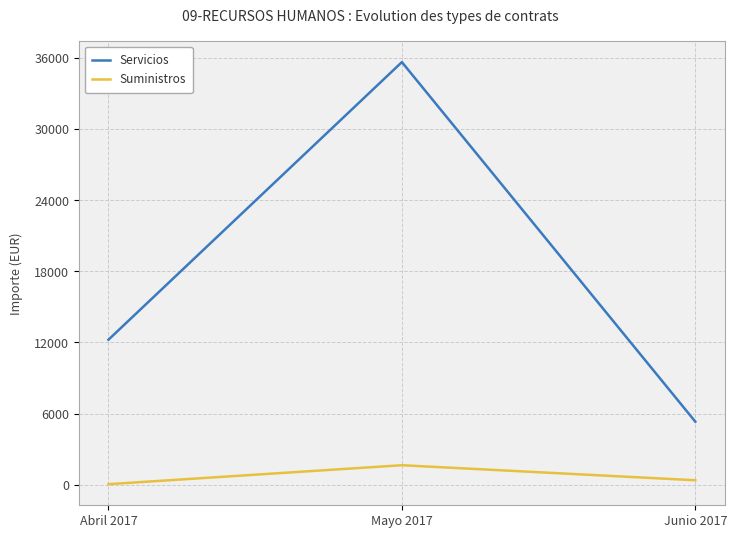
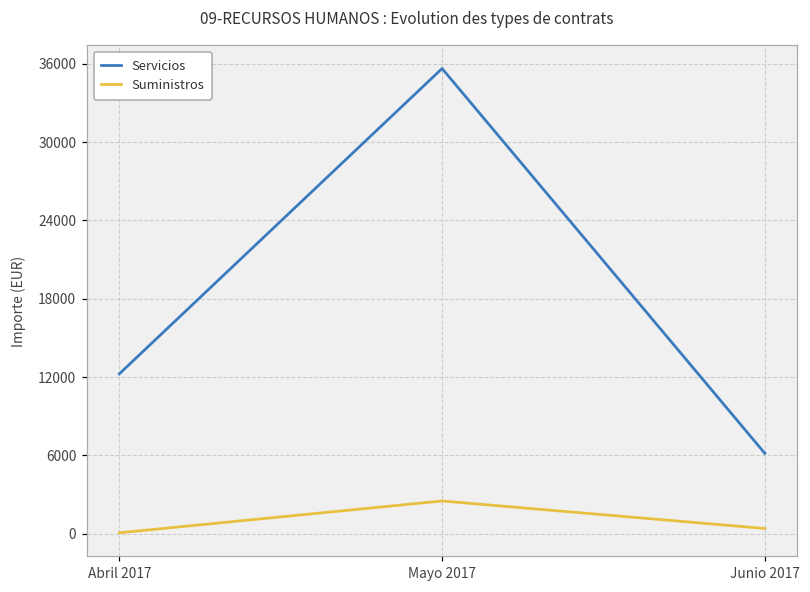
Suministros, Mayo 2017: 1700 -> 2500
Servicios, Junio 2017: 5300 -> 6100
